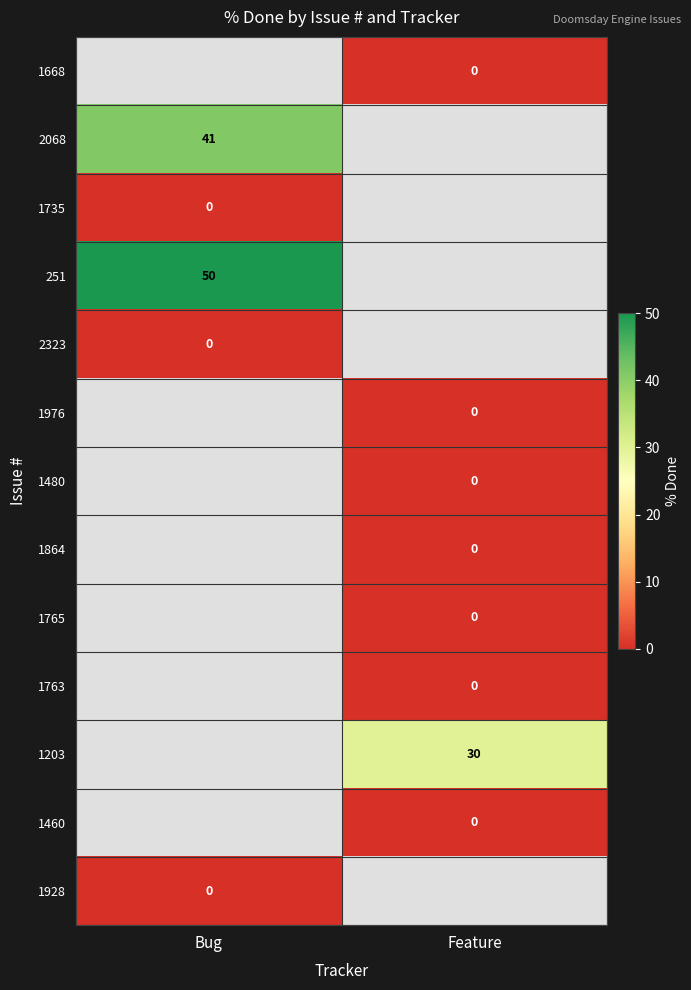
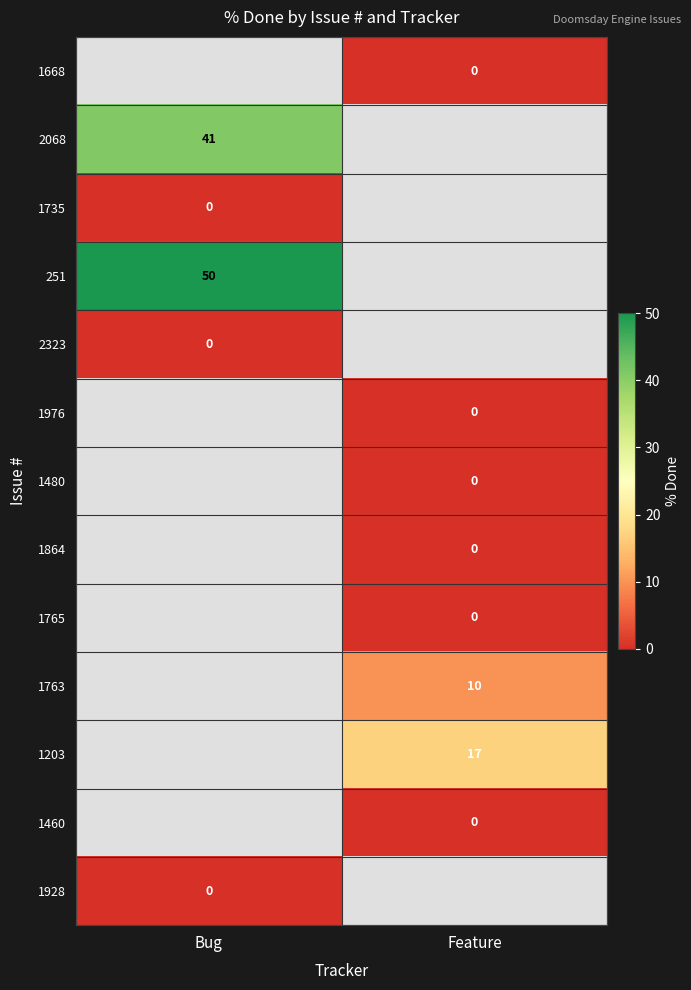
1763, Feature: 0 -> 10
1203, Feature: 30 -> 17
